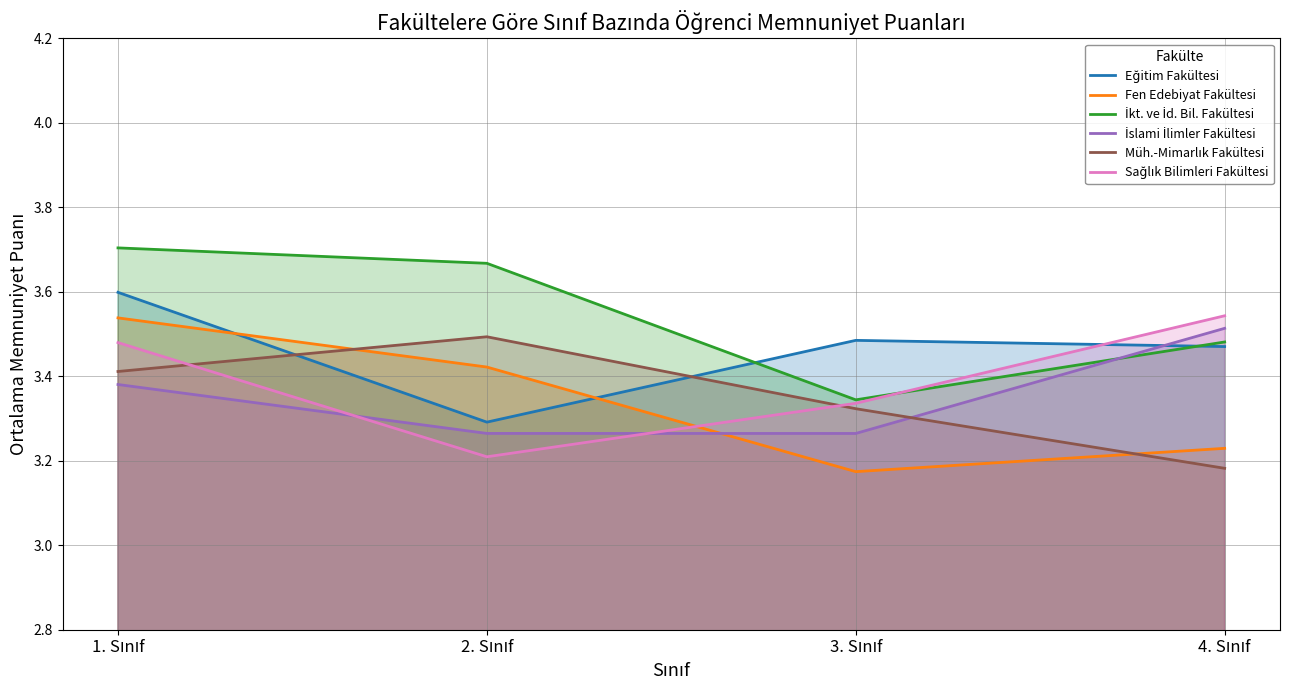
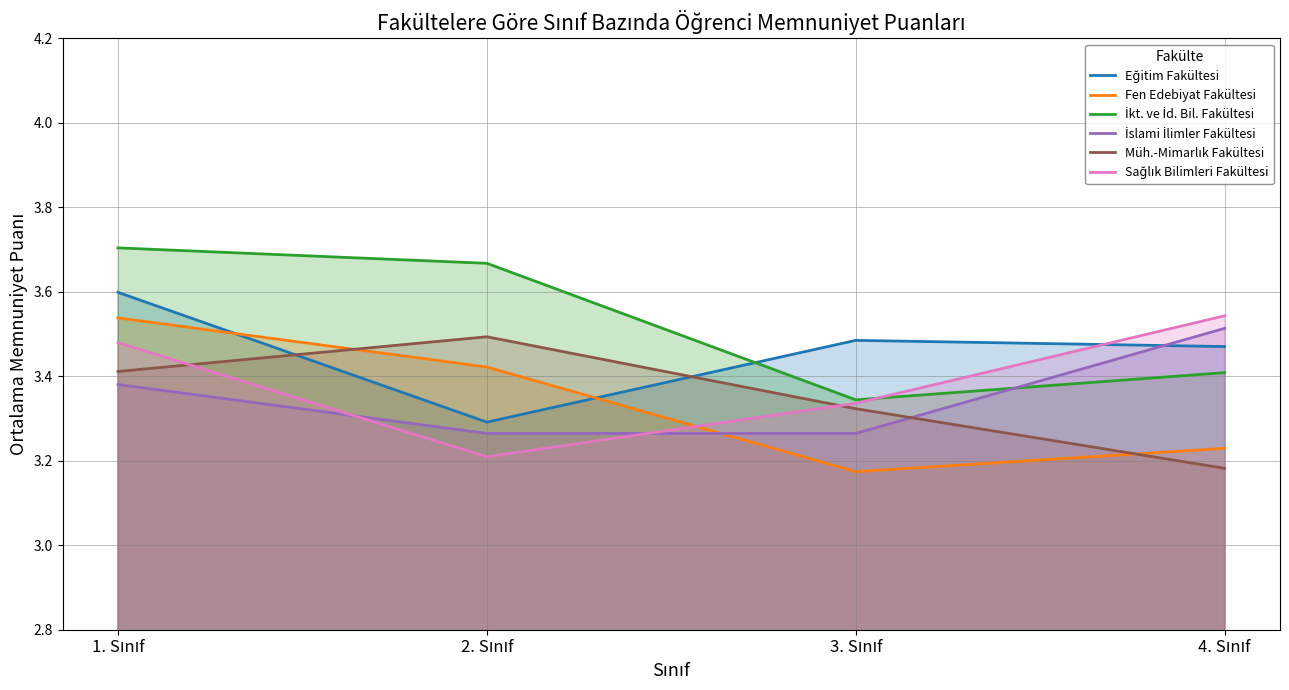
İkt. ve İd. Bil. Fakültesi, 4. Sınıf: 3.48 -> 3.41
